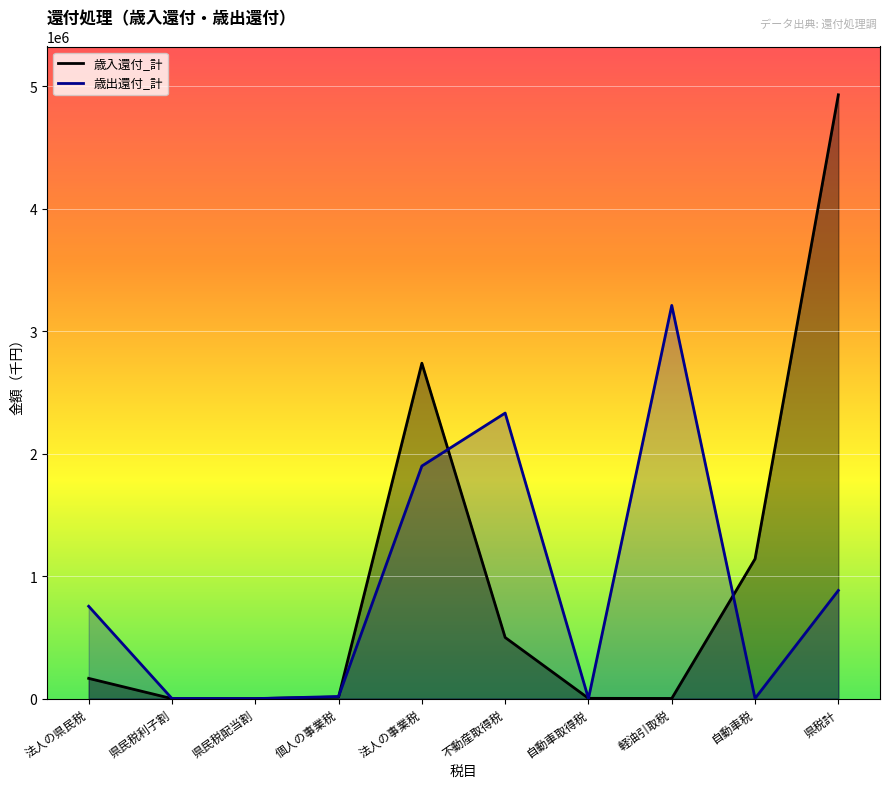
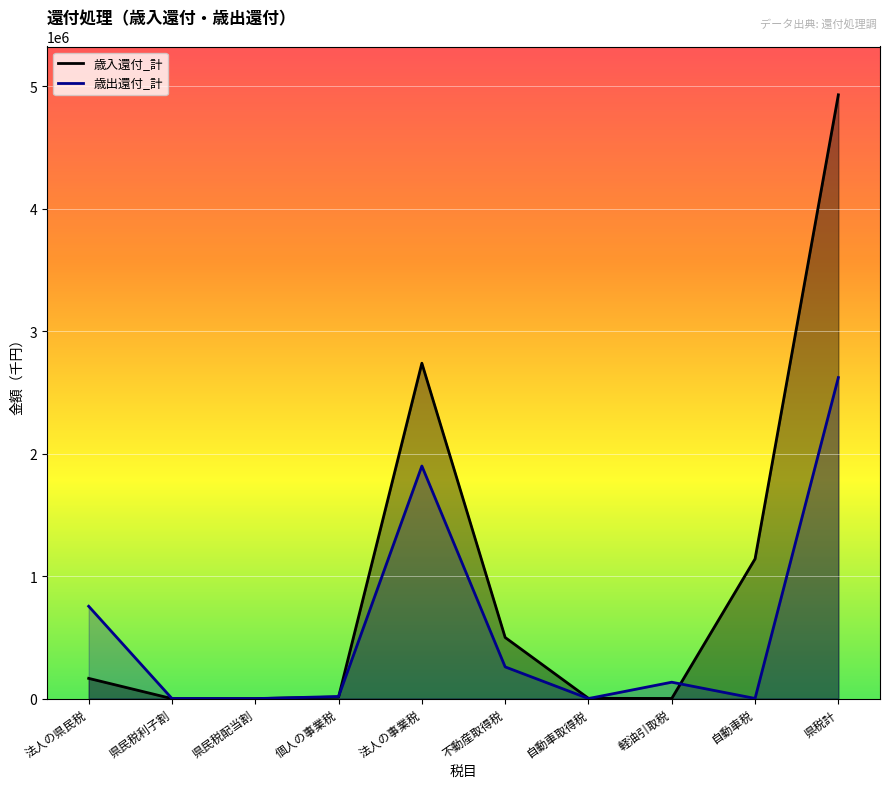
歳出還付_計, 不動産取得税: 2330000 -> 260000
歳出還付_計, 軽油引取税: 3210000 -> 130000
歳出還付_計, 県税計: 880000 -> 2620000
